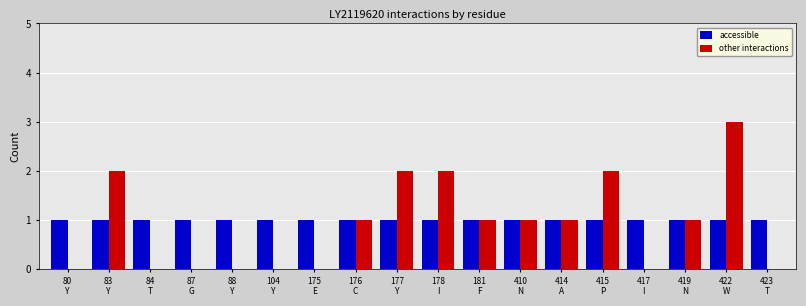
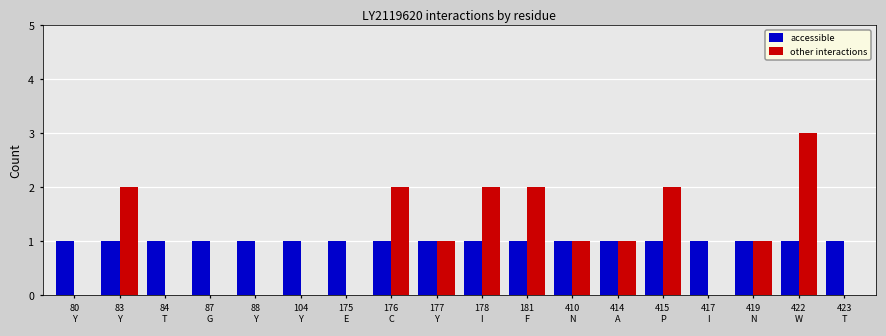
other interactions, 176 C: 1 -> 2
other interactions, 177 Y: 2 -> 1
other interactions, 181 F: 1 -> 2
